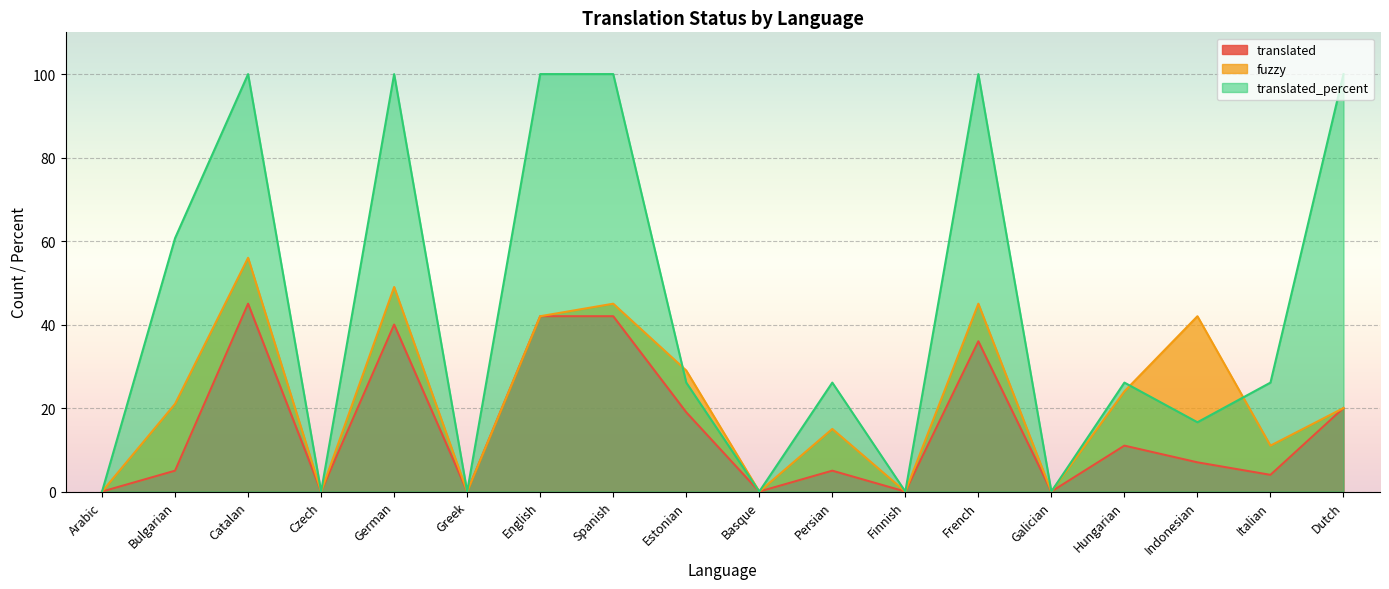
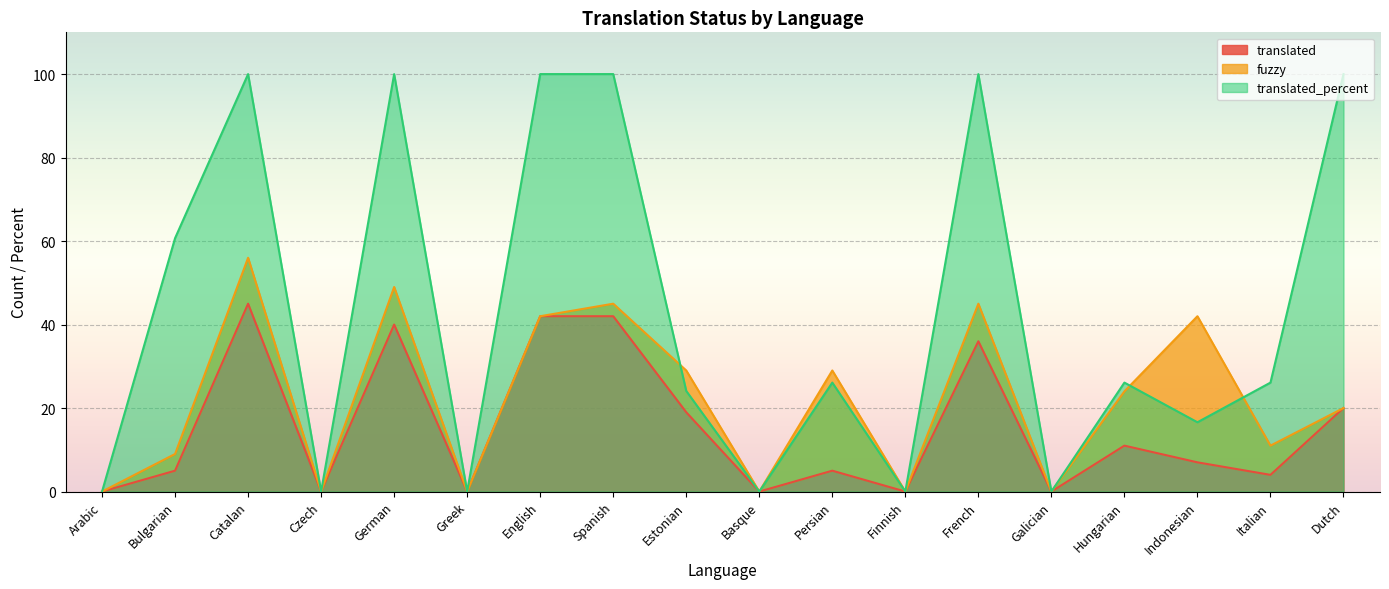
fuzzy, Bulgarian: 16 -> 4
translated_percent, Estonian: 26 -> 24
fuzzy, Persian: 10 -> 24
